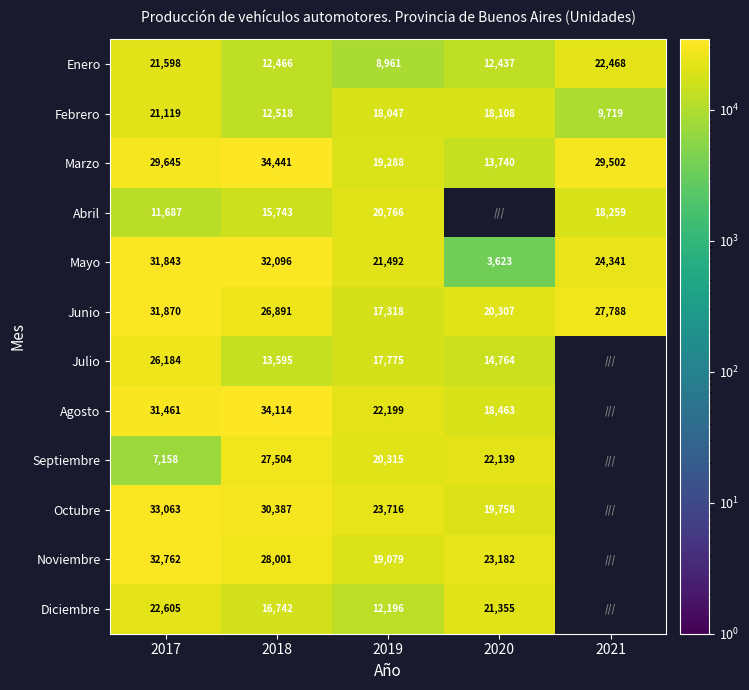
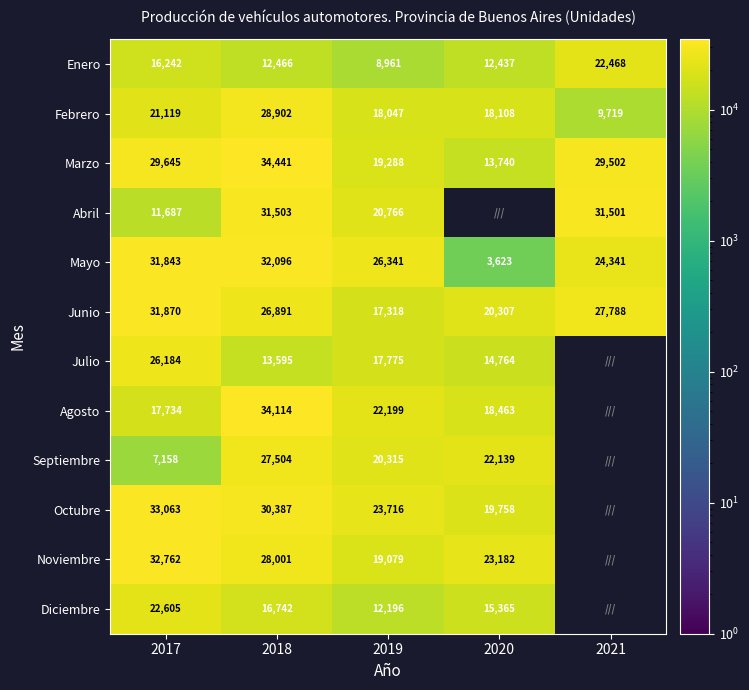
Enero, 2017: 21,598 -> 16,242
Febrero, 2018: 12,518 -> 28,902
Abril, 2018: 15,743 -> 31,503
Abril, 2021: 18,259 -> 31,501
Mayo, 2019: 21,492 -> 26,341
Agosto, 2017: 31,461 -> 17,734
Diciembre, 2020: 21,355 -> 15,365
